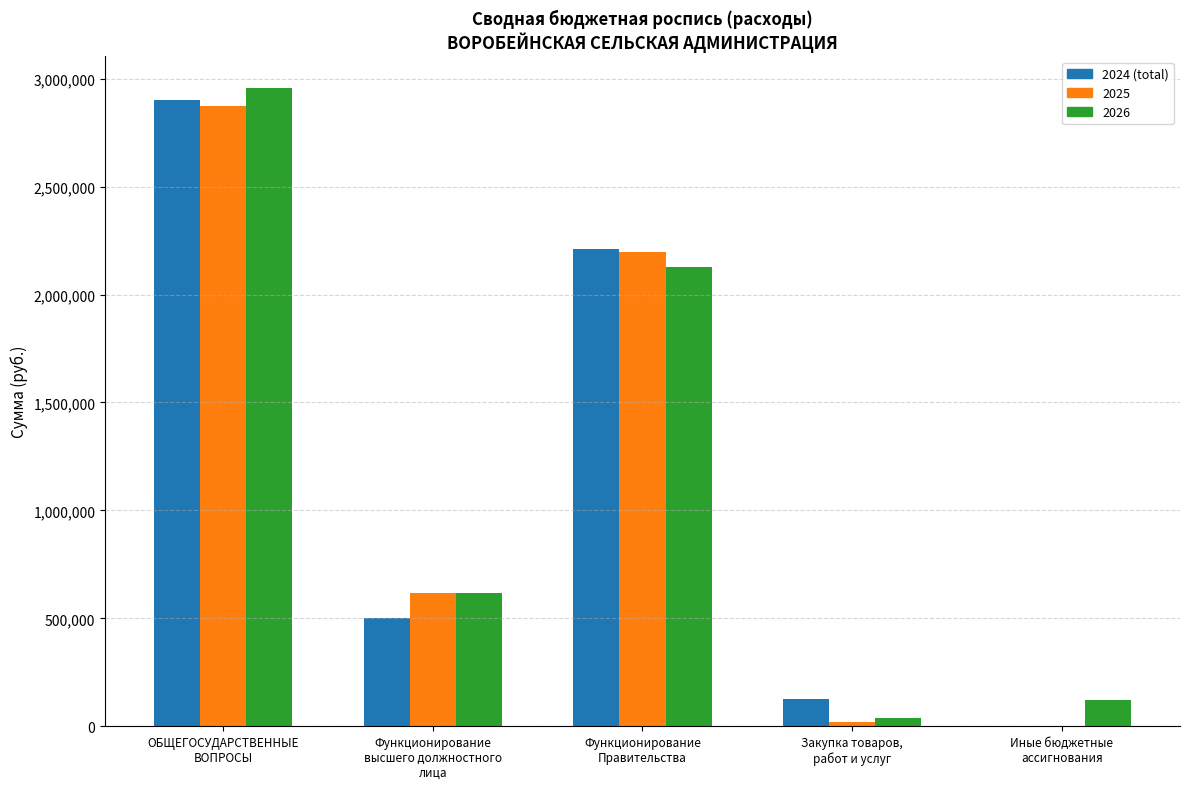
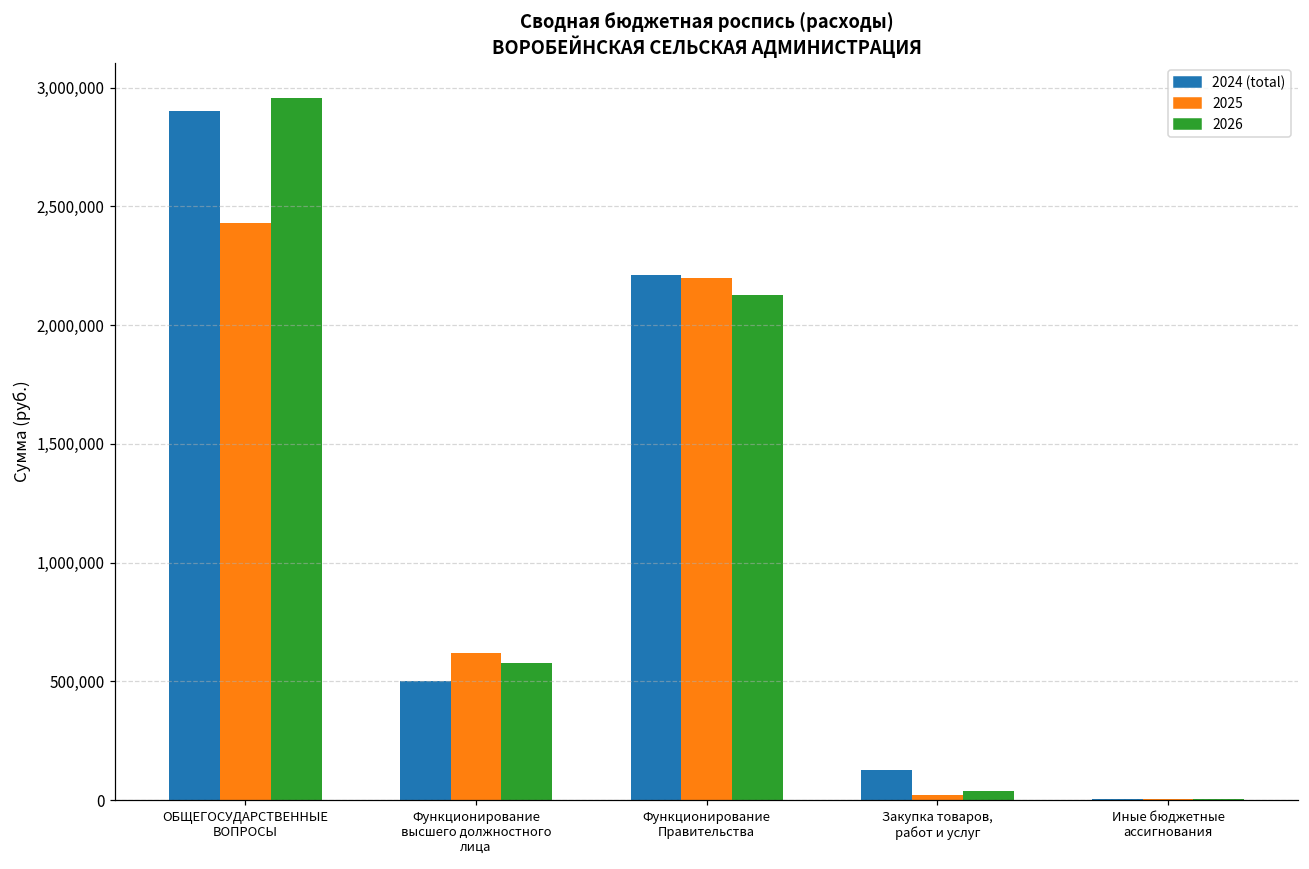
2025, ОБЩЕГОСУДАРСТВЕННЫЕ ВОПРОСЫ: 2,880,000 -> 2,430,000
2026, Функционирование высшего должностного лица: 620,000 -> 580,000
2026, Иные бюджетные ассигнования: 120,000 -> 0
